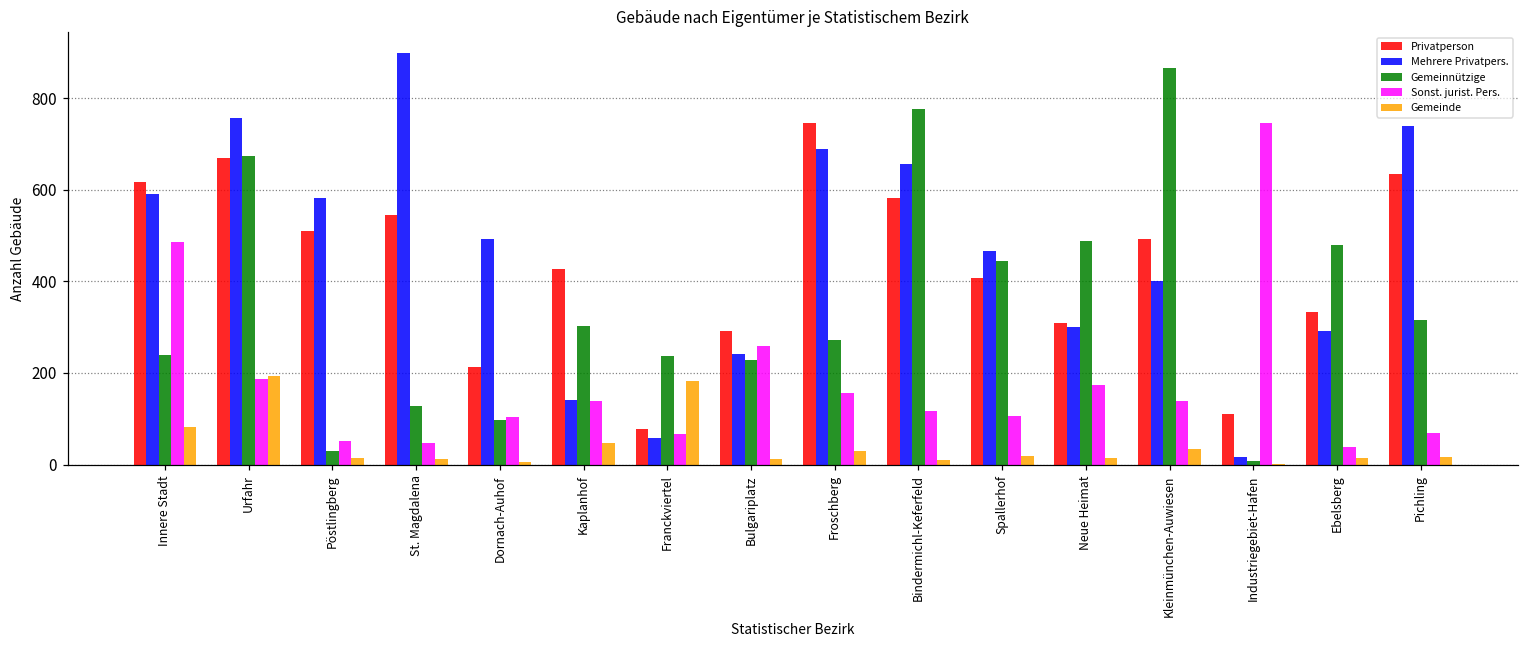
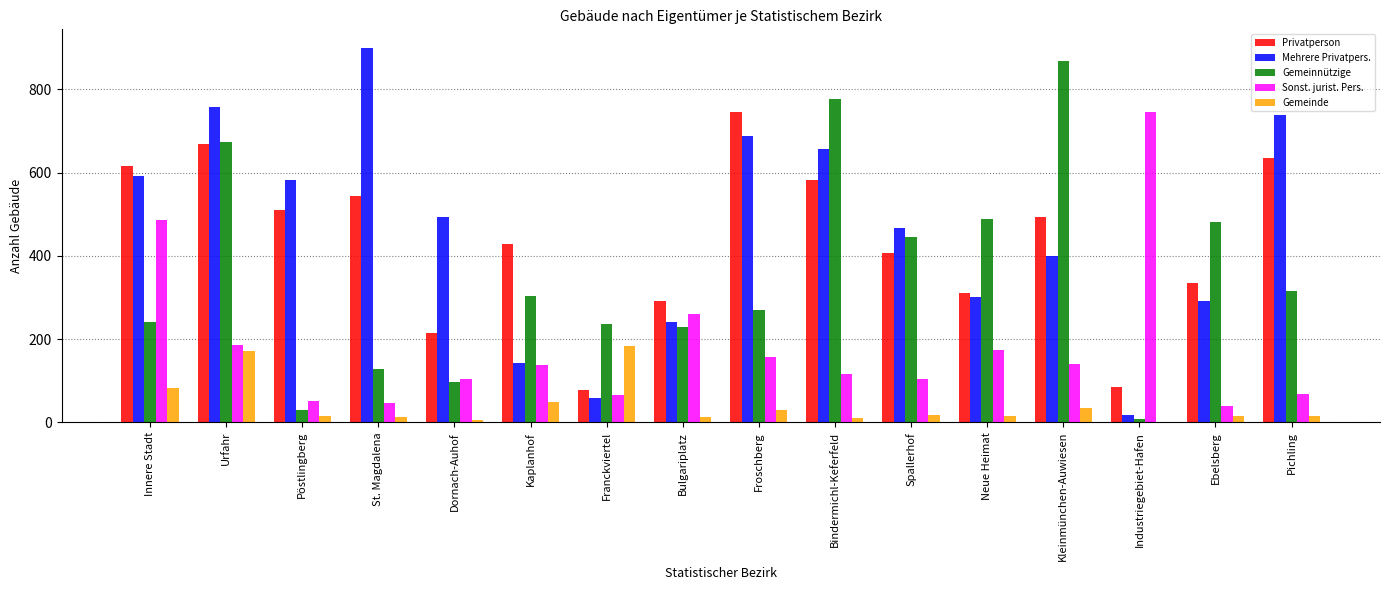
Gemeinde, Urfahr: 190 -> 170
Privatperson, Industriegebiet-Hafen: 110 -> 90
